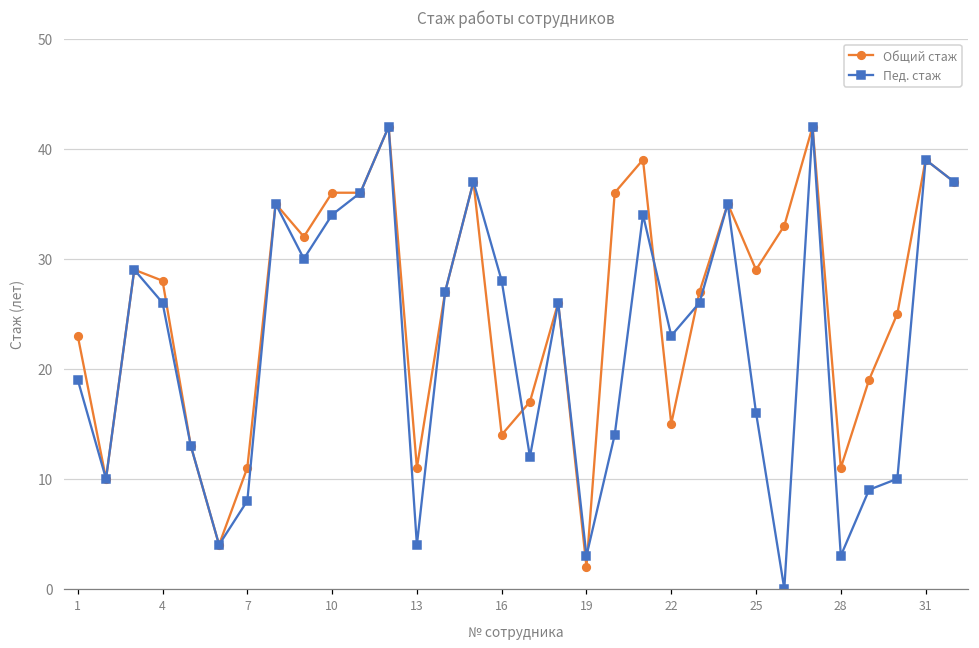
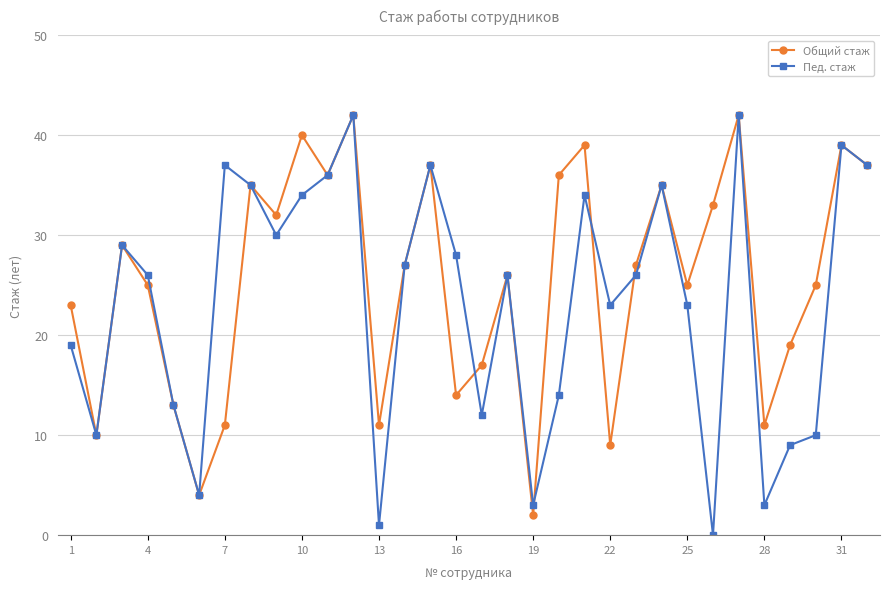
Общий стаж, 4: 28 -> 25
Пед. стаж, 7: 8 -> 37
Общий стаж, 10: 36 -> 40
Пед. стаж, 13: 4 -> 1
Общий стаж, 22: 15 -> 9
Общий стаж, 25: 29 -> 25
Пед. стаж, 25: 16 -> 23
